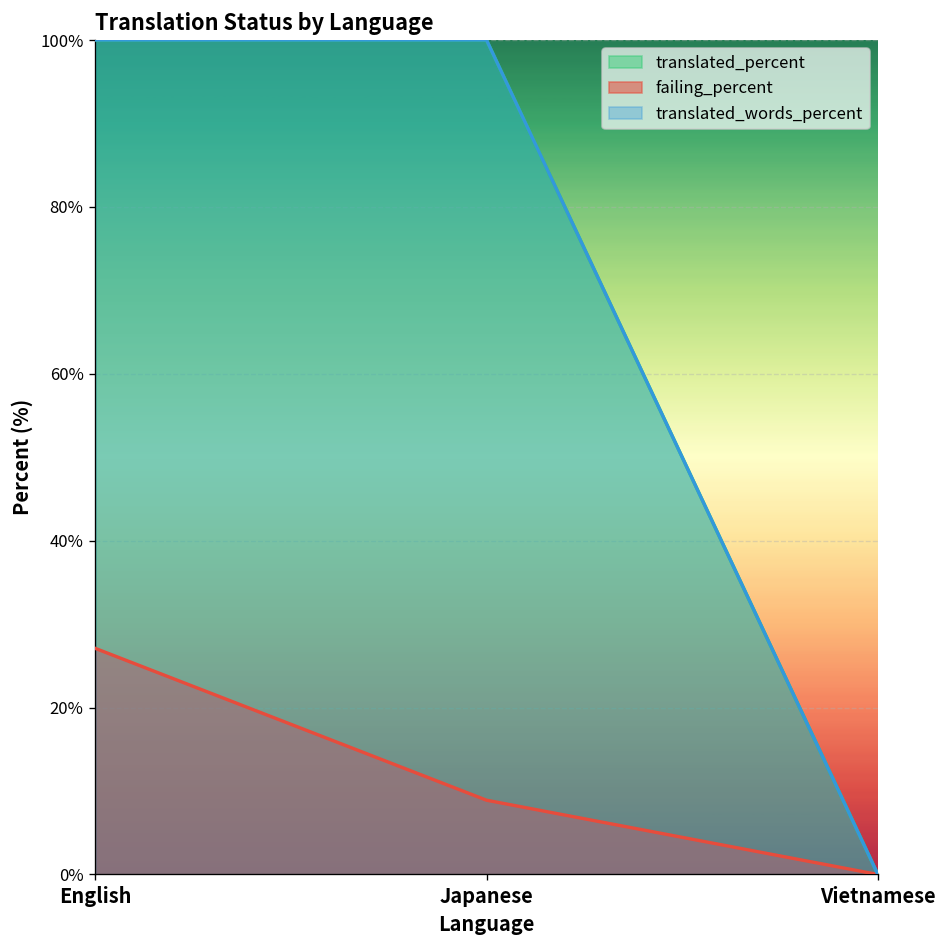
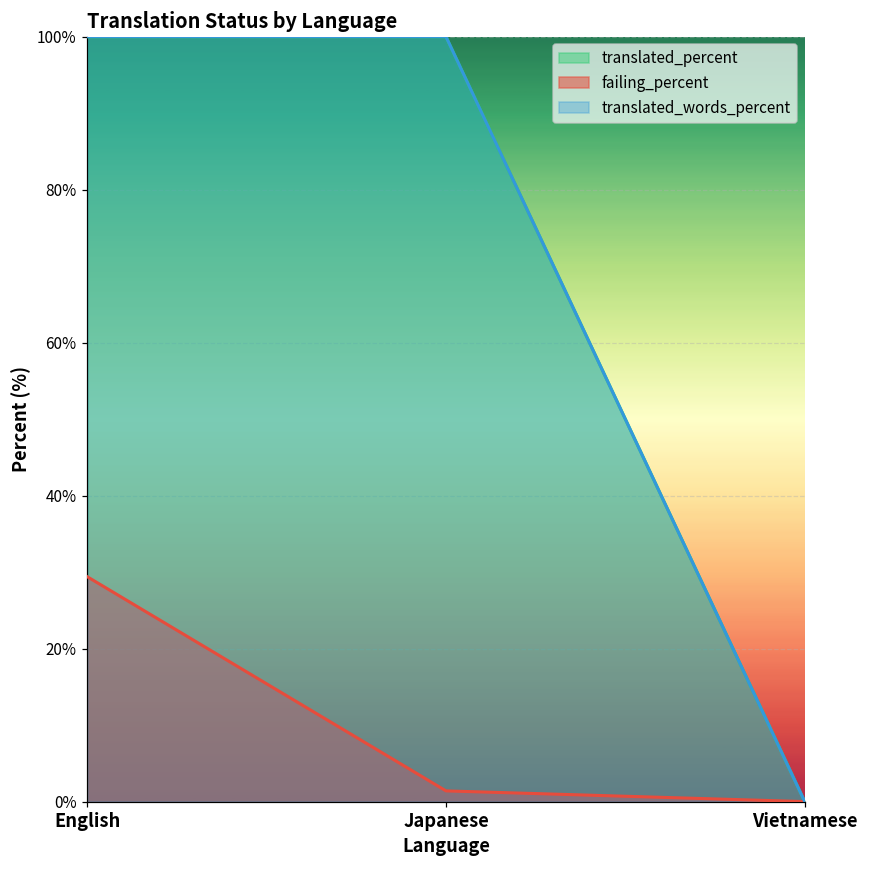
failing_percent, English: 27% -> 29%
failing_percent, Japanese: 9% -> 1%
